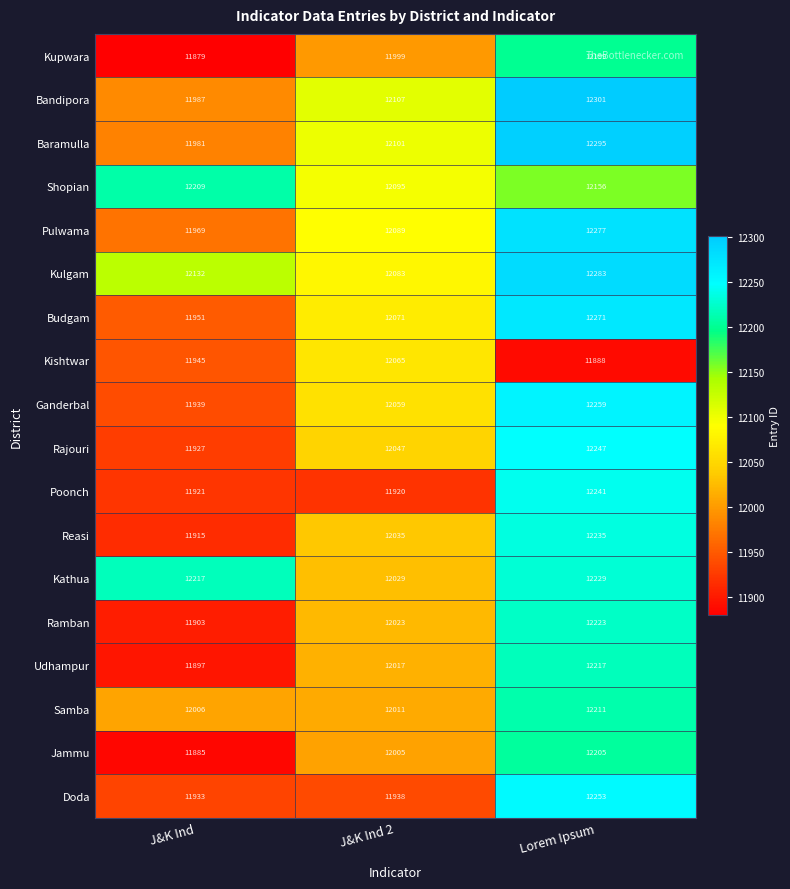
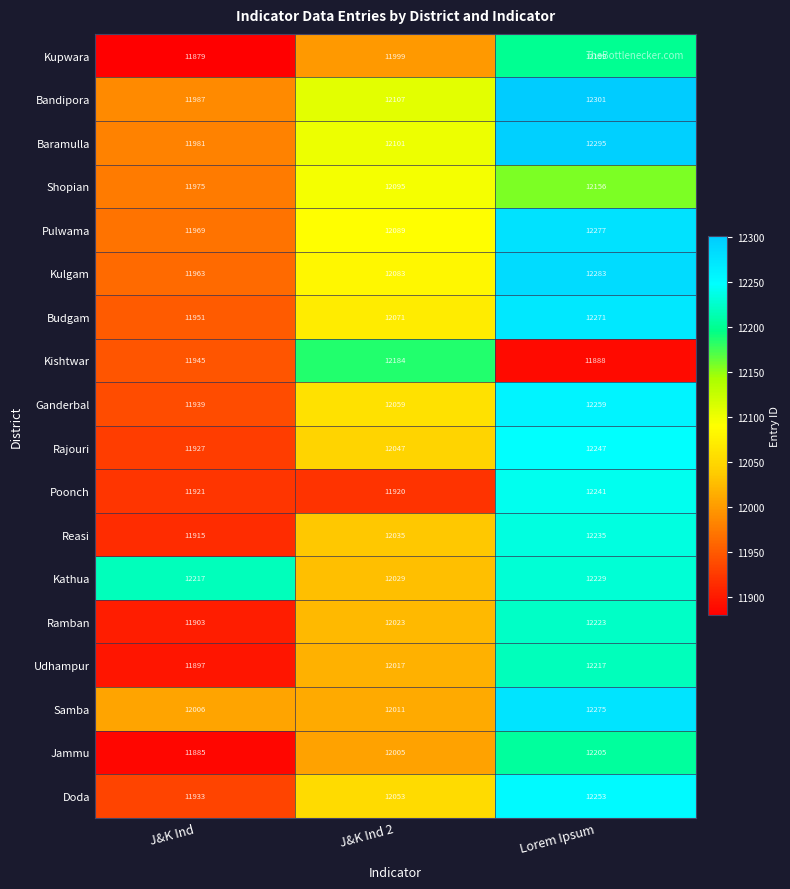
Shopian, J&K Ind: 12209 -> 11975
Kulgam, J&K Ind: 12132 -> 11963
Kishtwar, J&K Ind 2: 12065 -> 12184
Samba, Lorem Ipsum: 12211 -> 12275
Doda, J&K Ind 2: 11938 -> 12053
